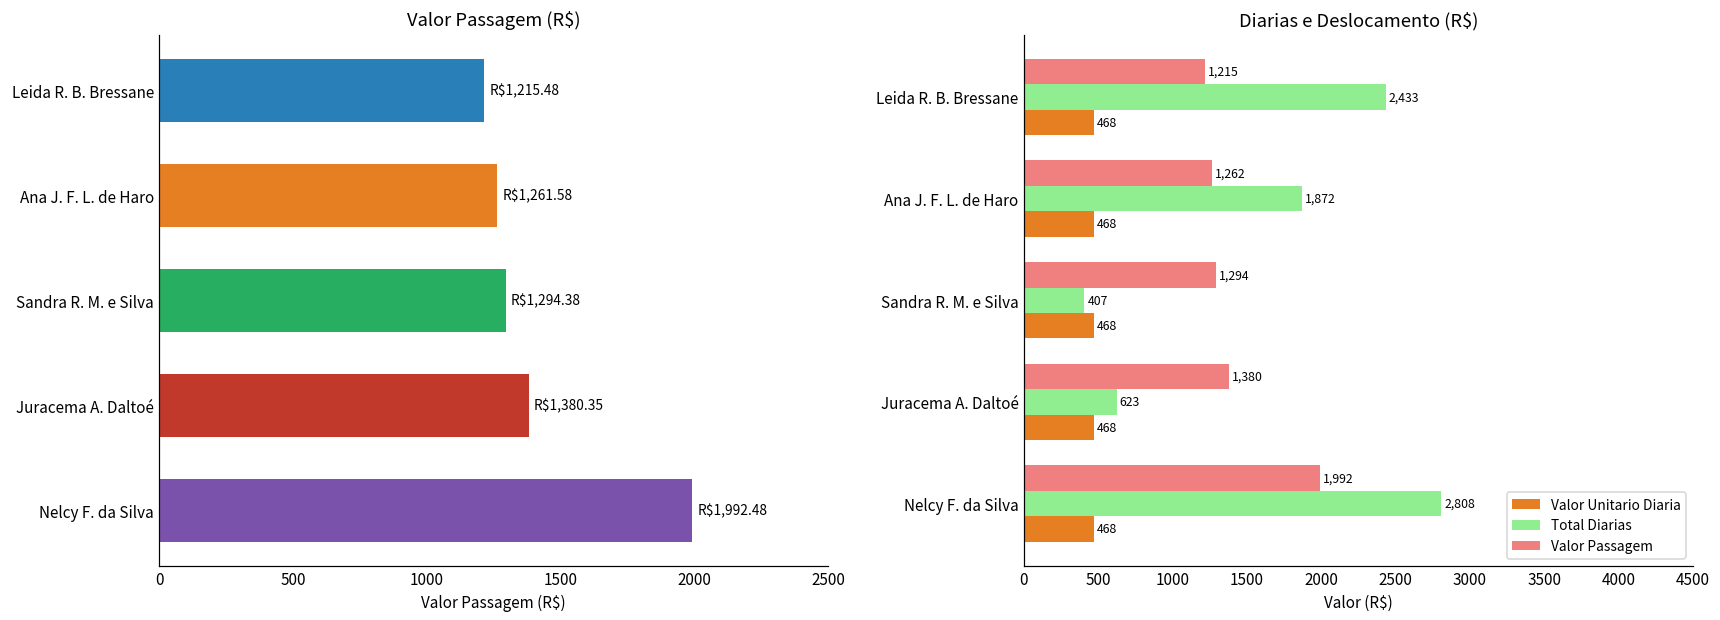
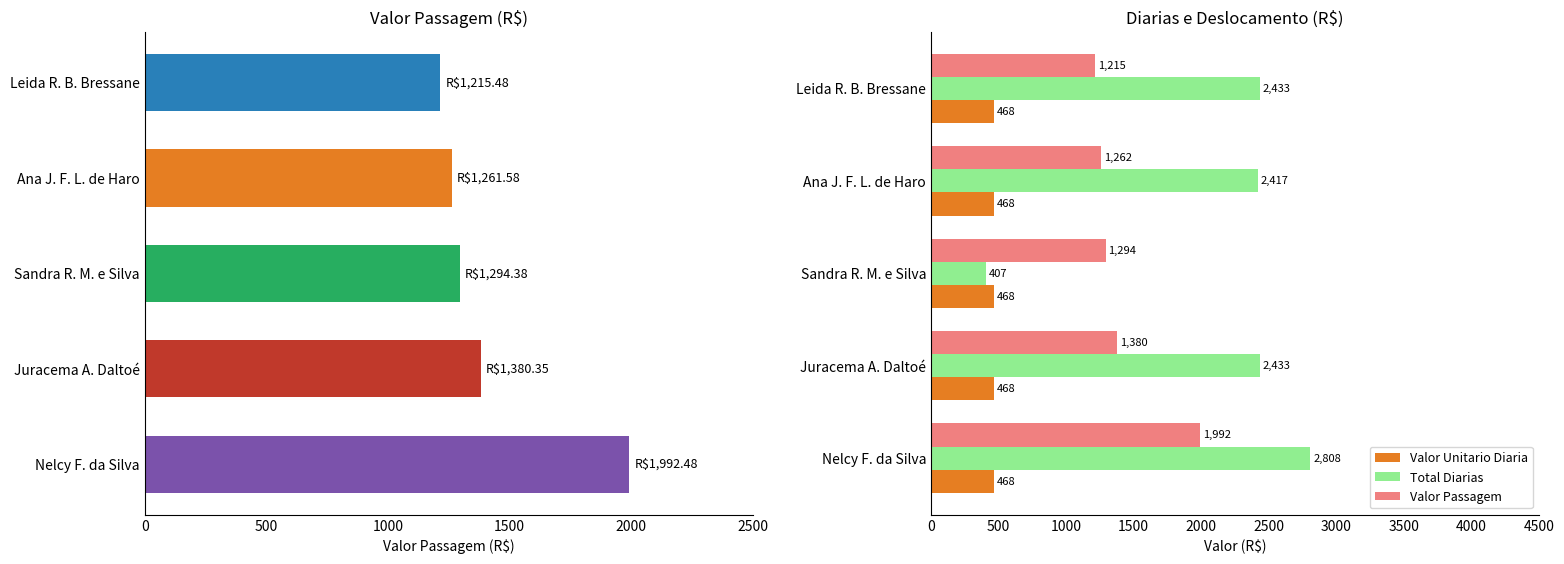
Diarias e Deslocamento (R$), Total Diarias, Ana J. F. L. de Haro: 1,872 -> 2,417
Diarias e Deslocamento (R$), Total Diarias, Juracema A. Daltoé: 623 -> 2,433
